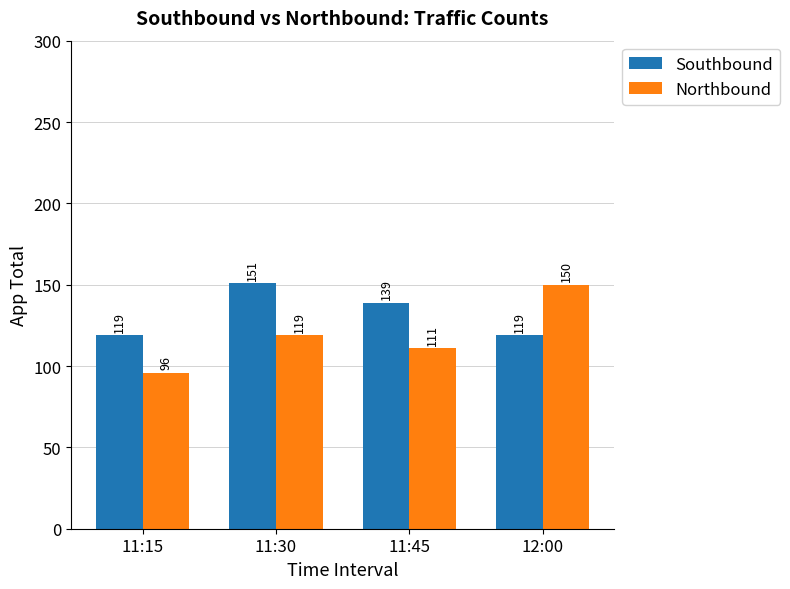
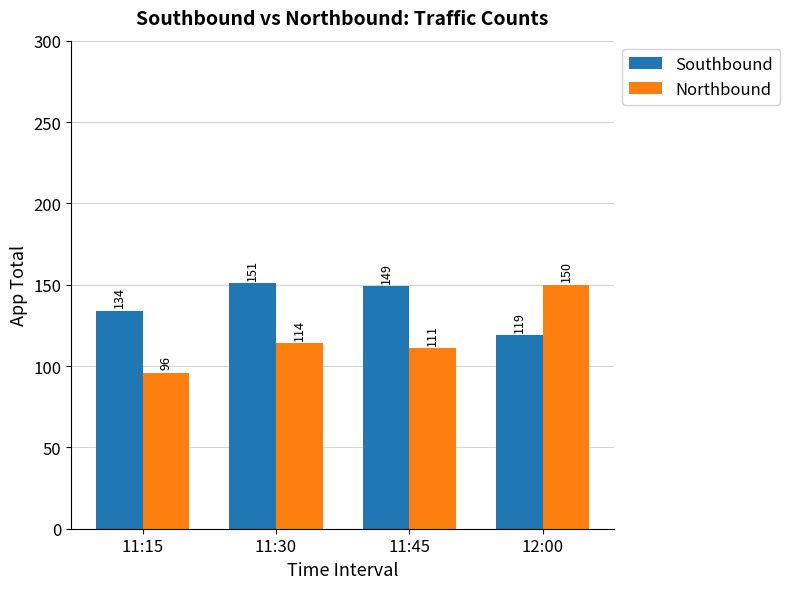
Southbound, 11:15: 119 -> 134
Northbound, 11:30: 119 -> 114
Southbound, 11:45: 139 -> 149
